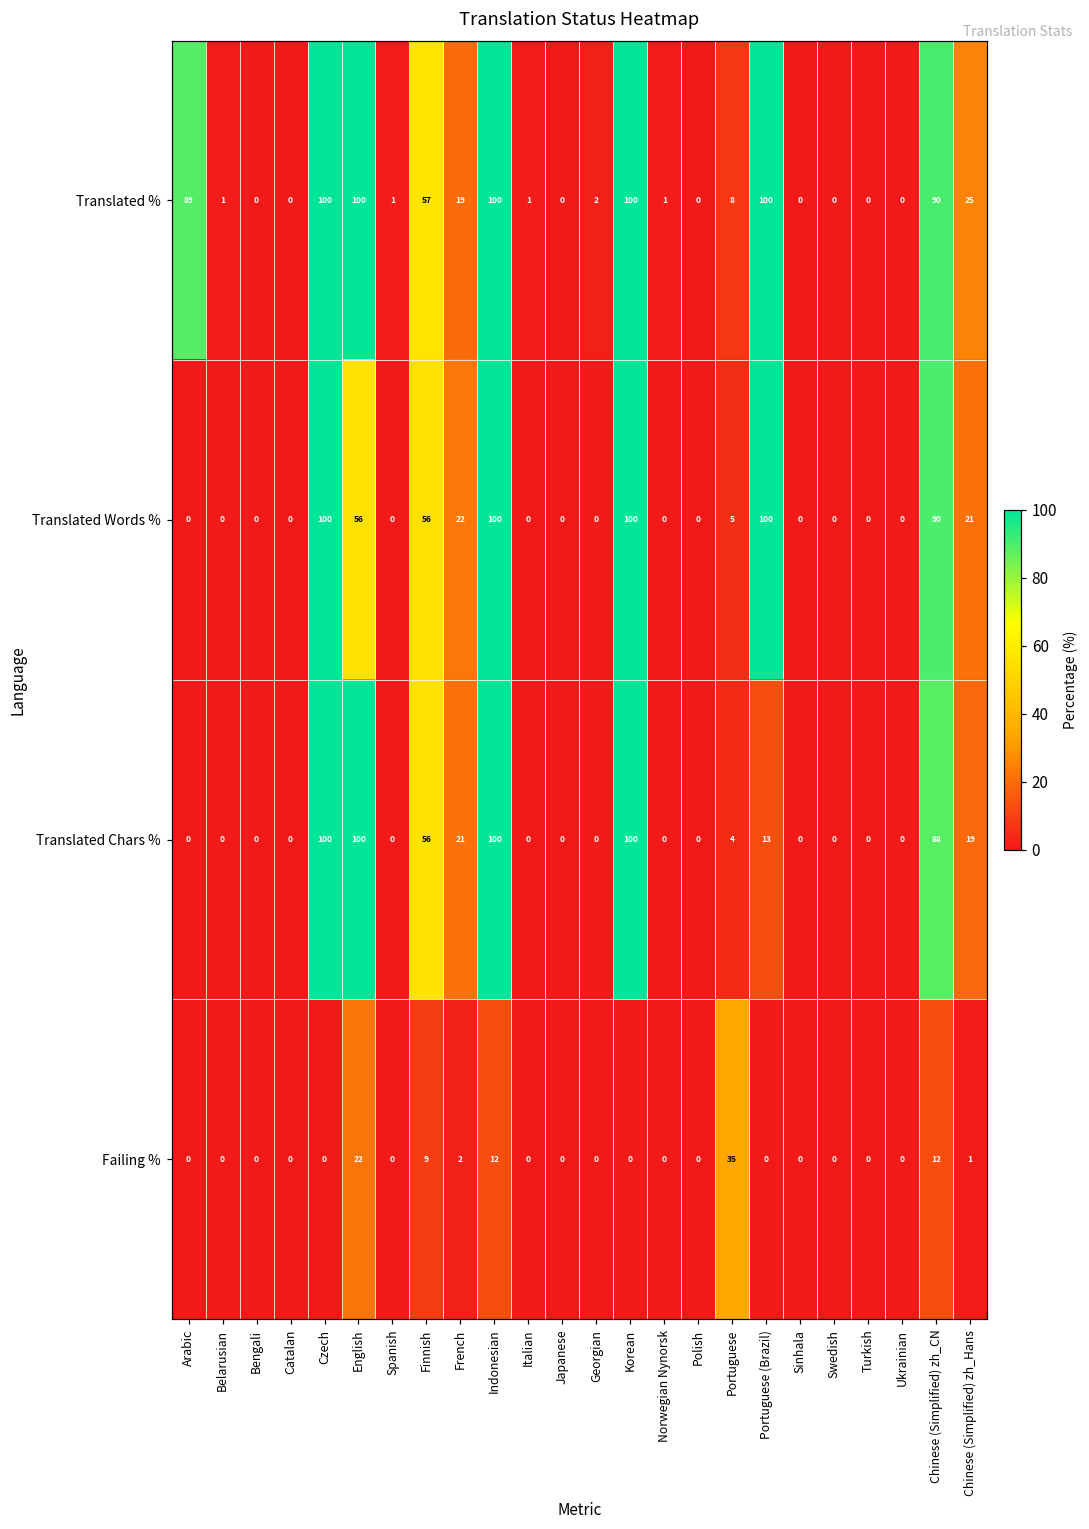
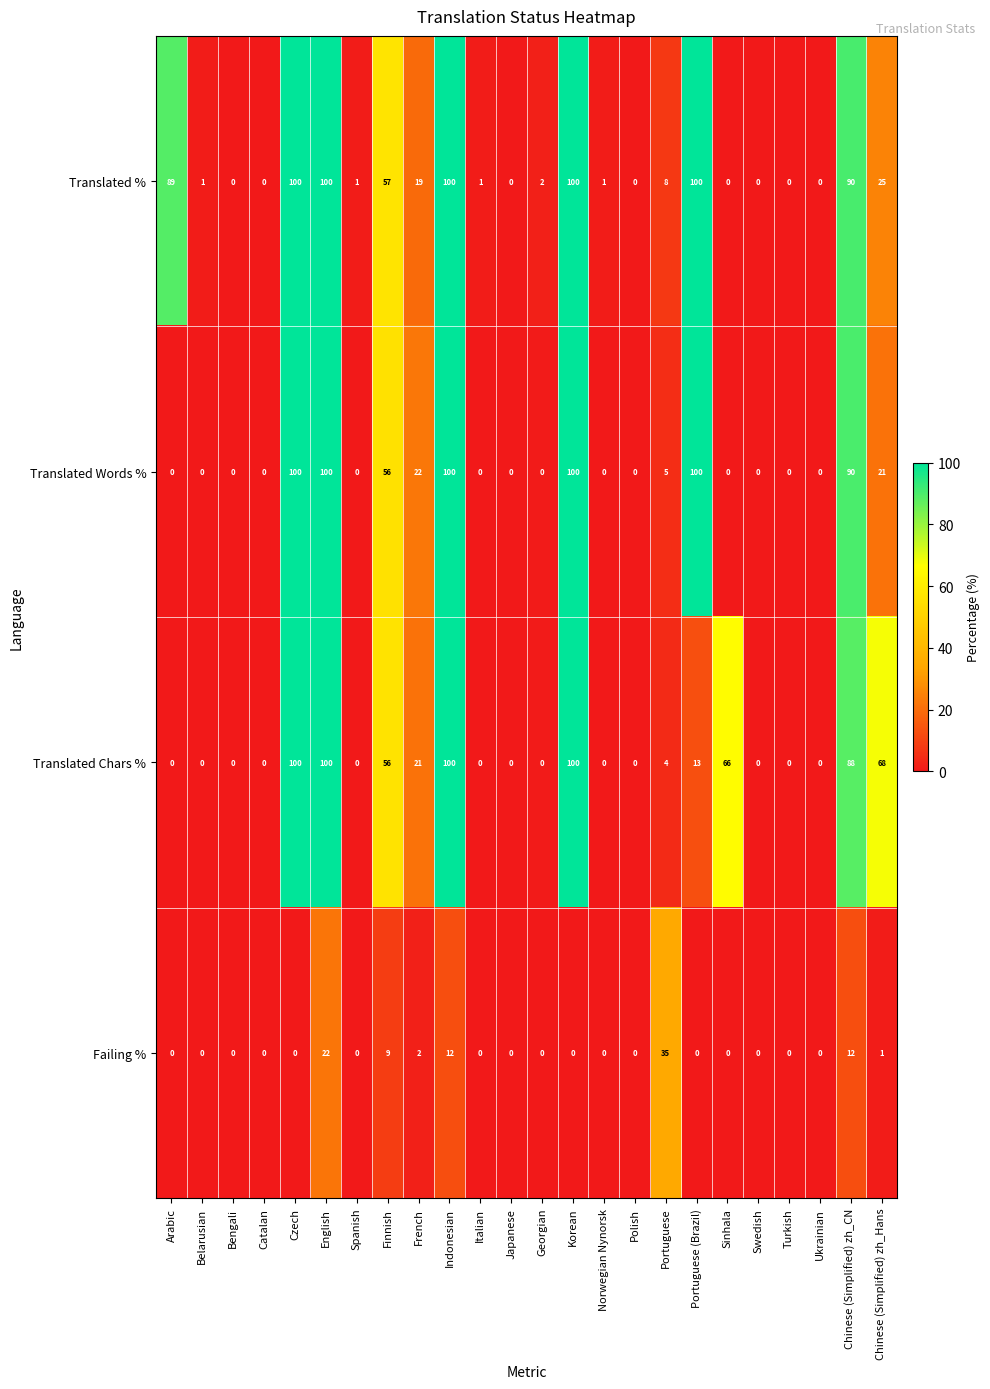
Translated Words %, English: 56 -> 100
Translated Chars %, Sinhala: 0 -> 66
Translated Chars %, Chinese (Simplified) zh_Hans: 19 -> 68
